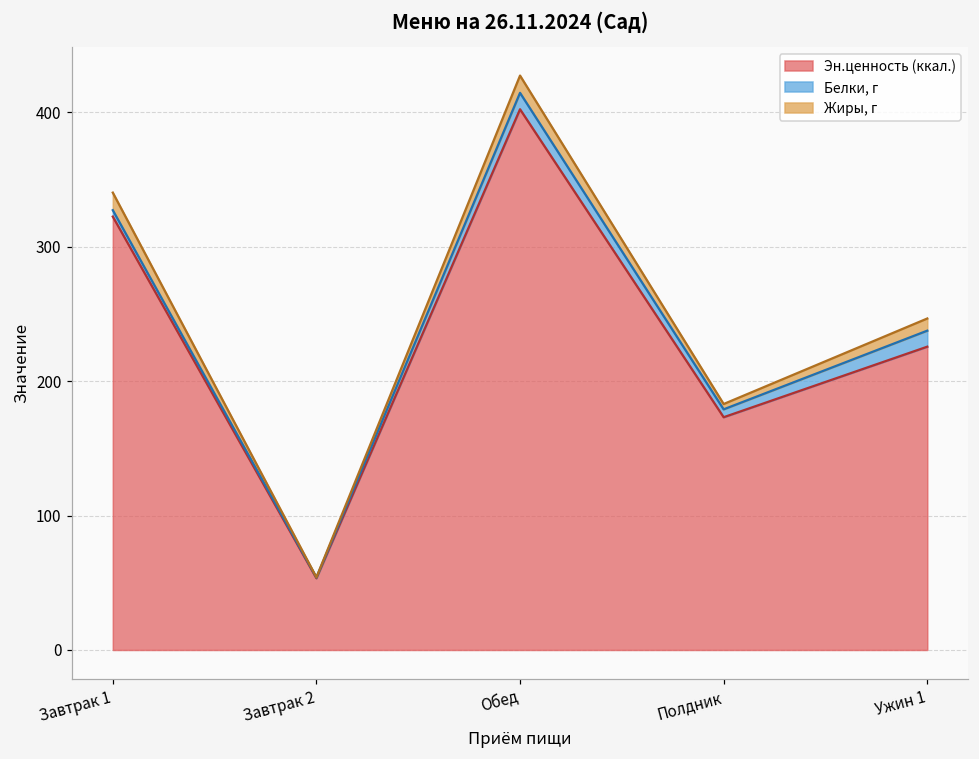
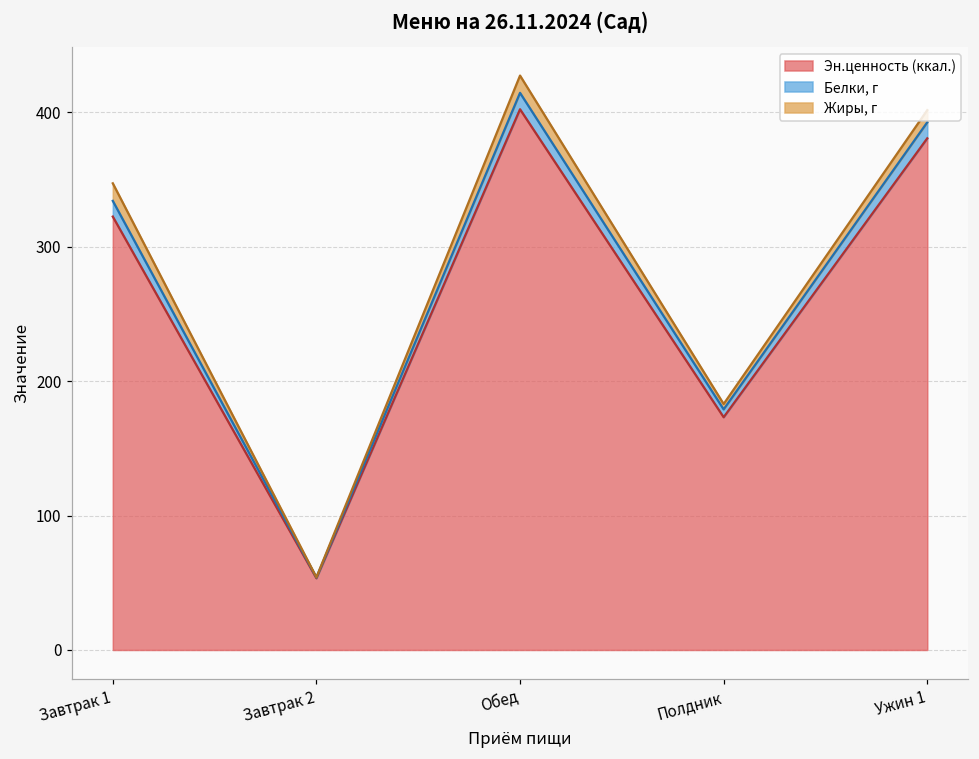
Белки, г, Завтрак 1: 5 -> 12
Эн.ценность (ккал.), Ужин 1: 226 -> 381
